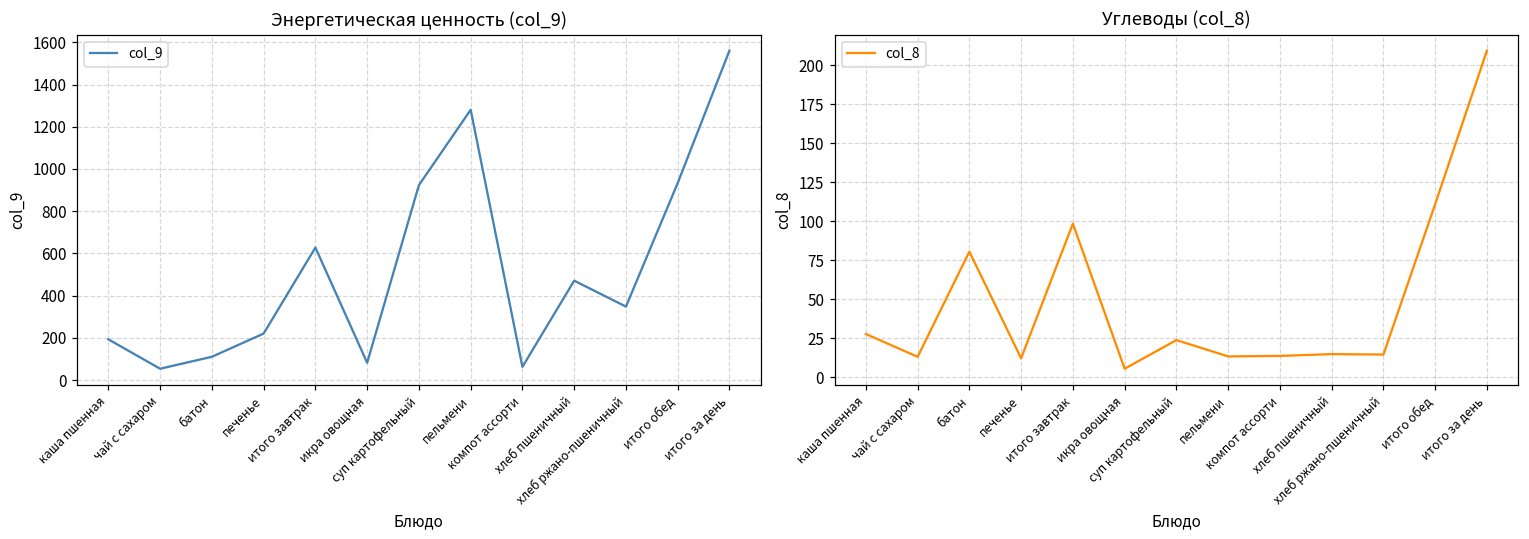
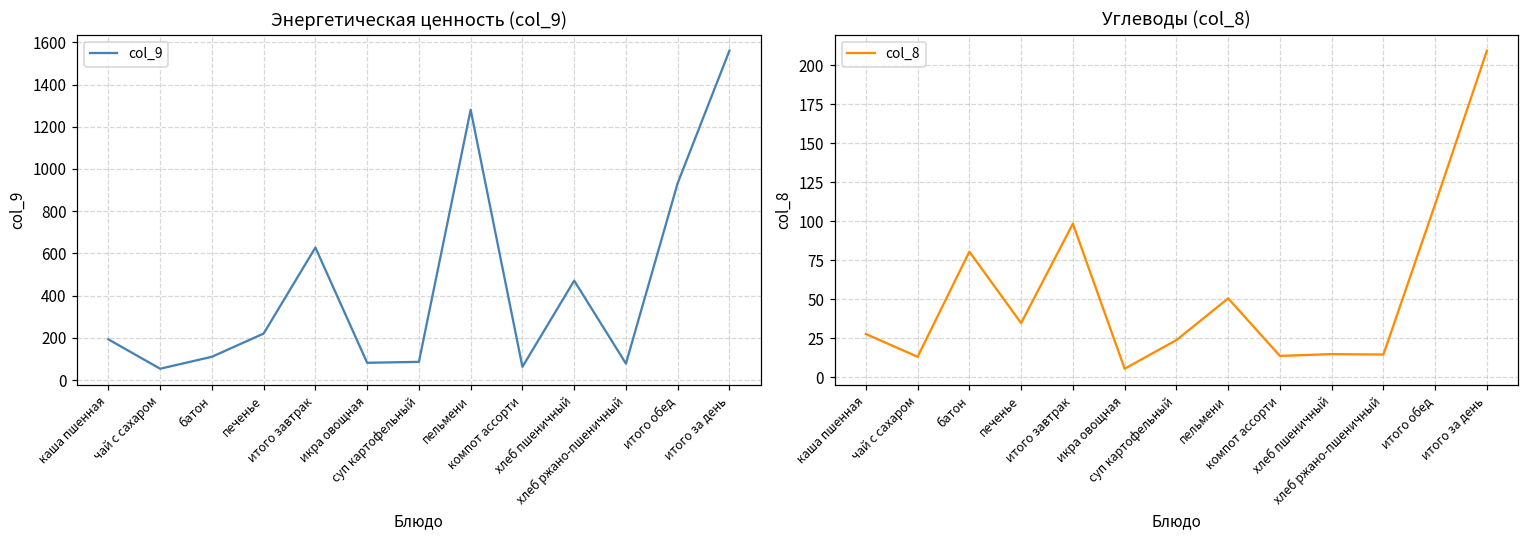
Энергетическая ценность (col_9), суп картофельный: 920 -> 90
Энергетическая ценность (col_9), хлеб ржано-пшеничный: 350 -> 80
Углеводы (col_8), печенье: 12 -> 35
Углеводы (col_8), пельмени: 13 -> 50
